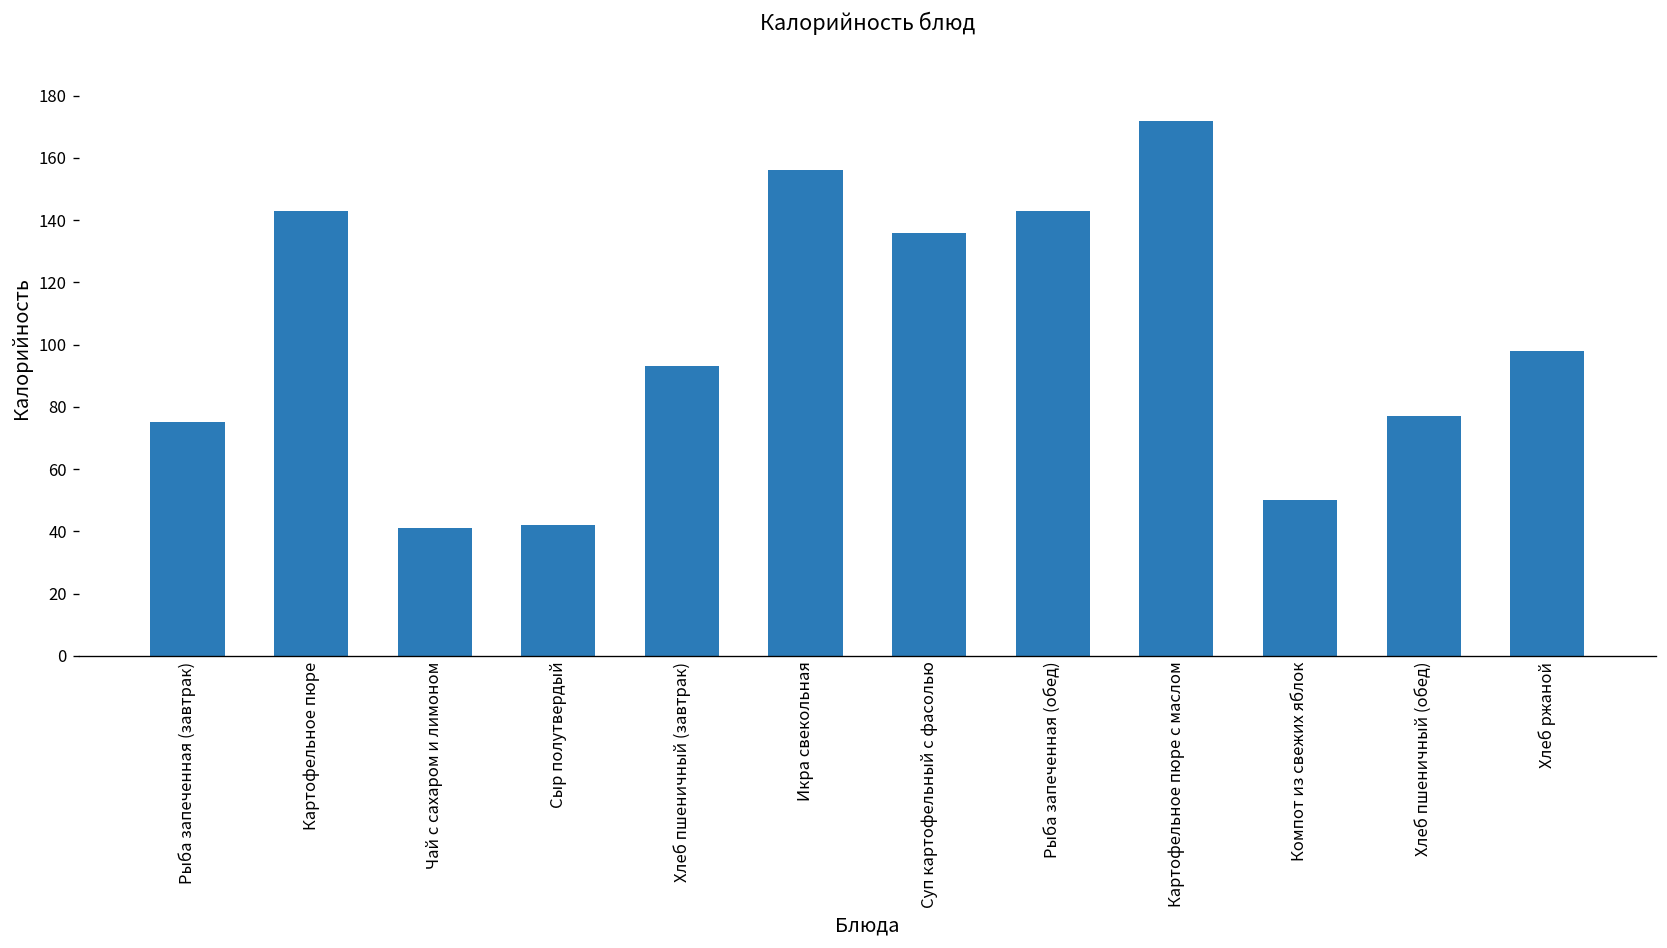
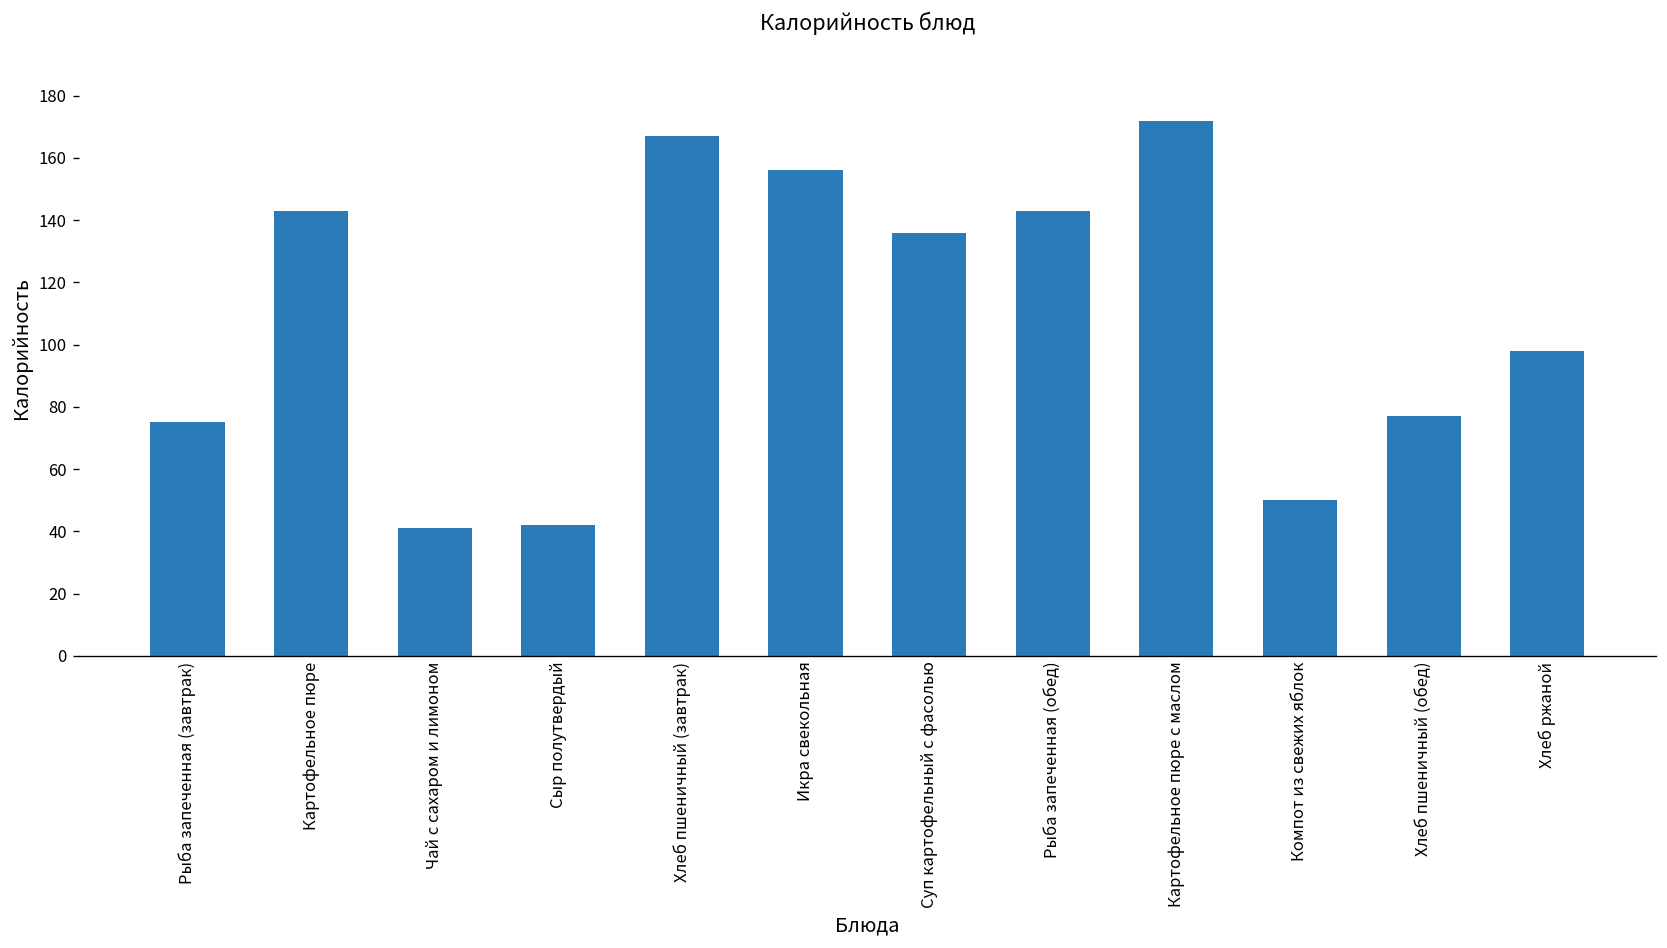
Хлеб пшеничный (завтрак): 93 -> 167
